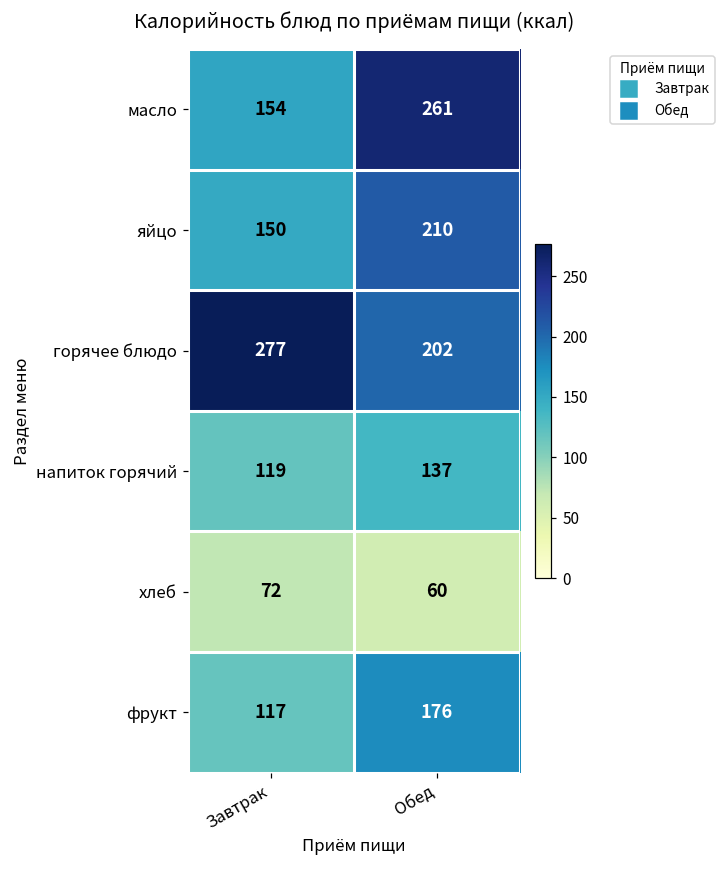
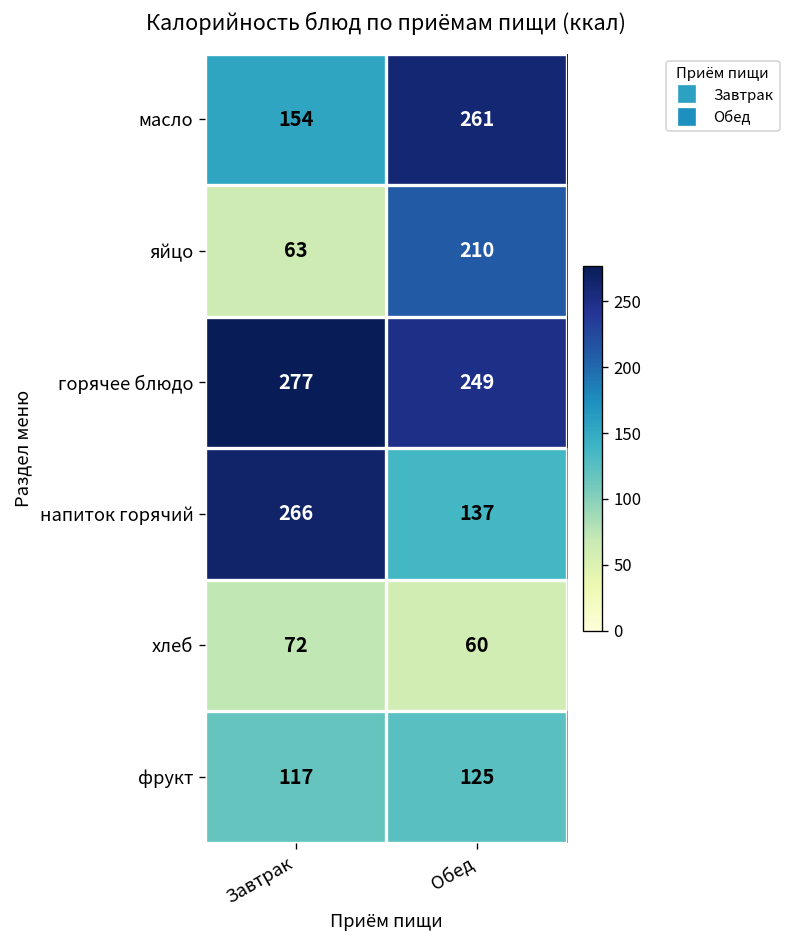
яйцо, Завтрак: 150 -> 63
горячее блюдо, Обед: 202 -> 249
напиток горячий, Завтрак: 119 -> 266
фрукт, Обед: 176 -> 125
